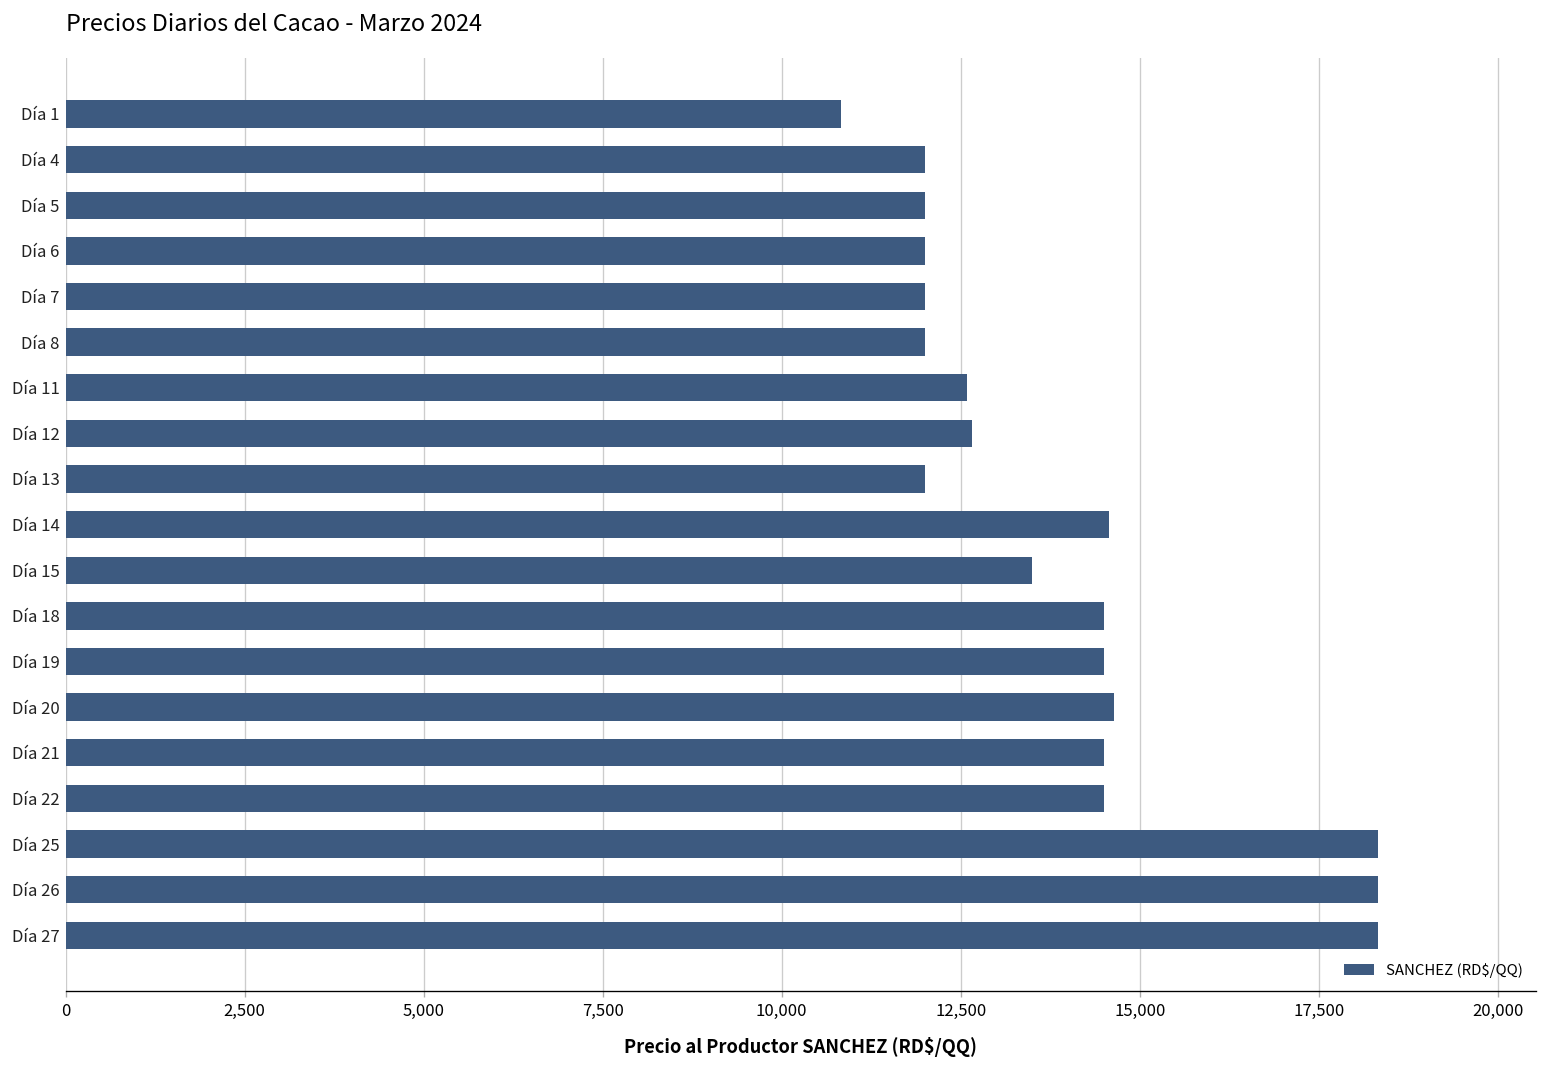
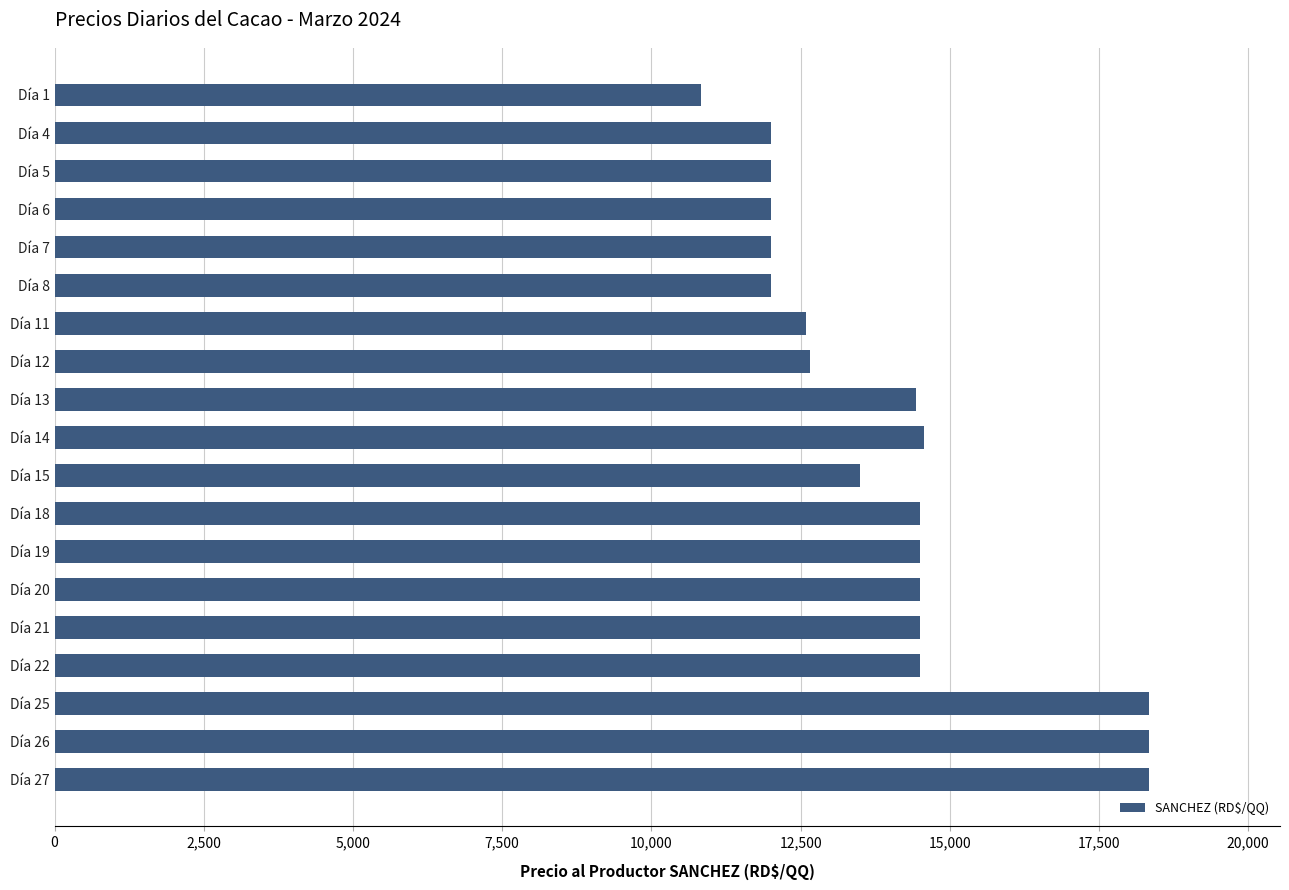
Día 13: 12,000 -> 14,400
Día 20: 14,600 -> 14,500
